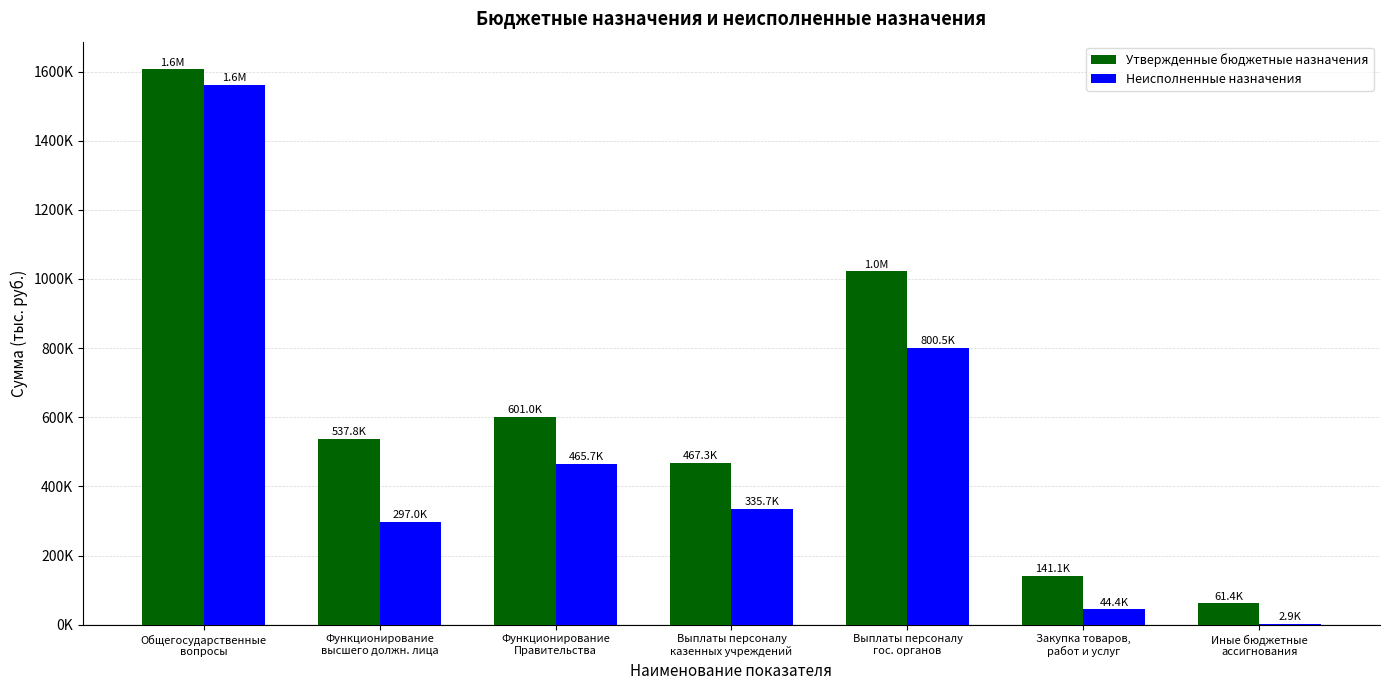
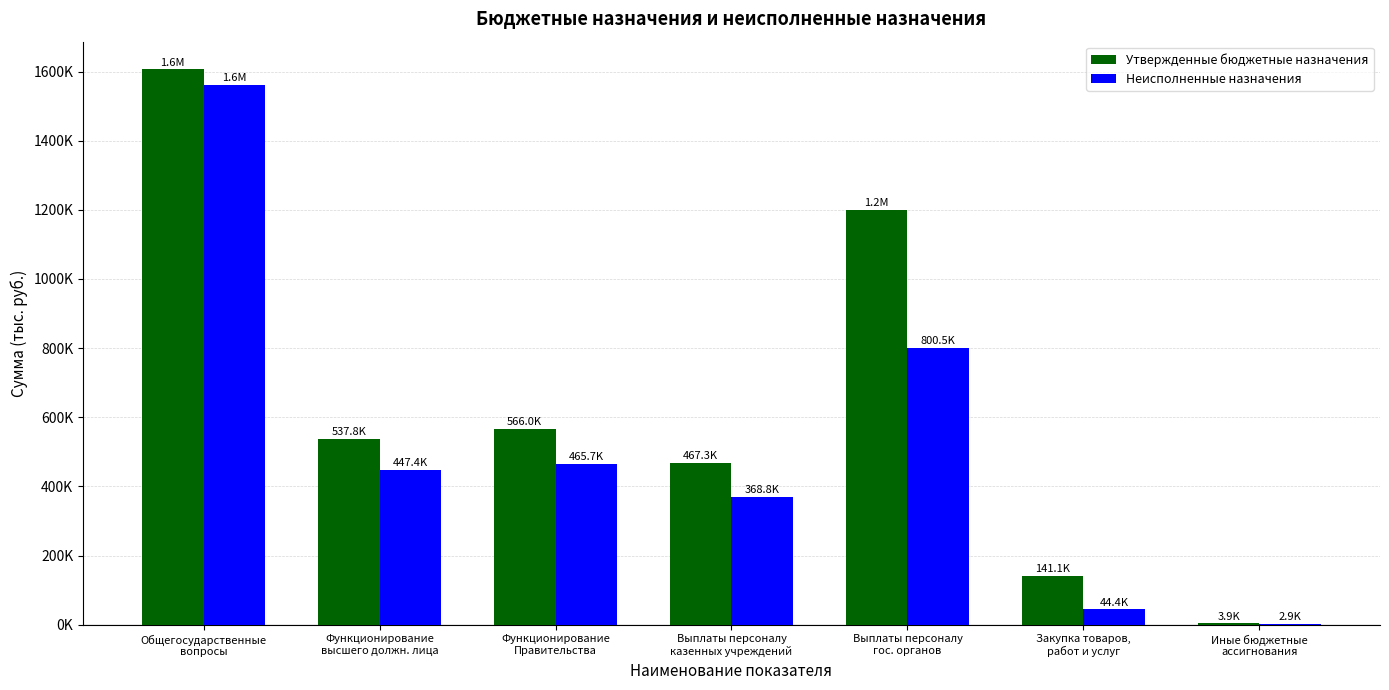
Неисполненные назначения, Функционирование высшего должн. лица: 297.0K -> 447.4K
Утвержденные бюджетные назначения, Функционирование Правительства: 601.0K -> 566.0K
Неисполненные назначения, Выплаты персоналу казенных учреждений: 335.7K -> 368.8K
Утвержденные бюджетные назначения, Выплаты персоналу гос. органов: 1.0M -> 1.2M
Утвержденные бюджетные назначения, Иные бюджетные ассигнования: 61.4K -> 3.9K
